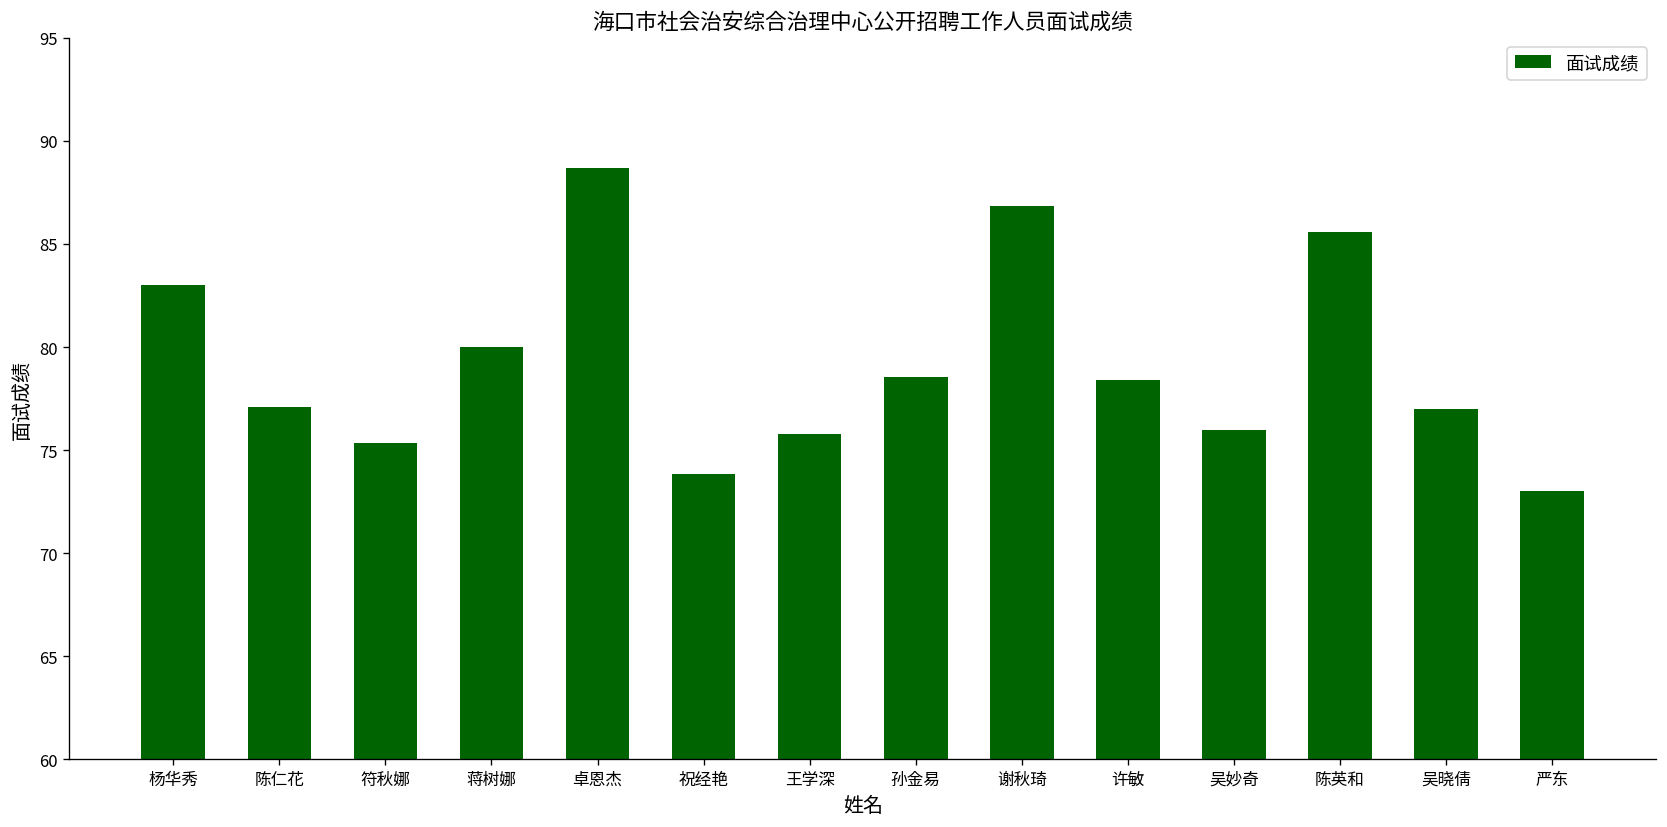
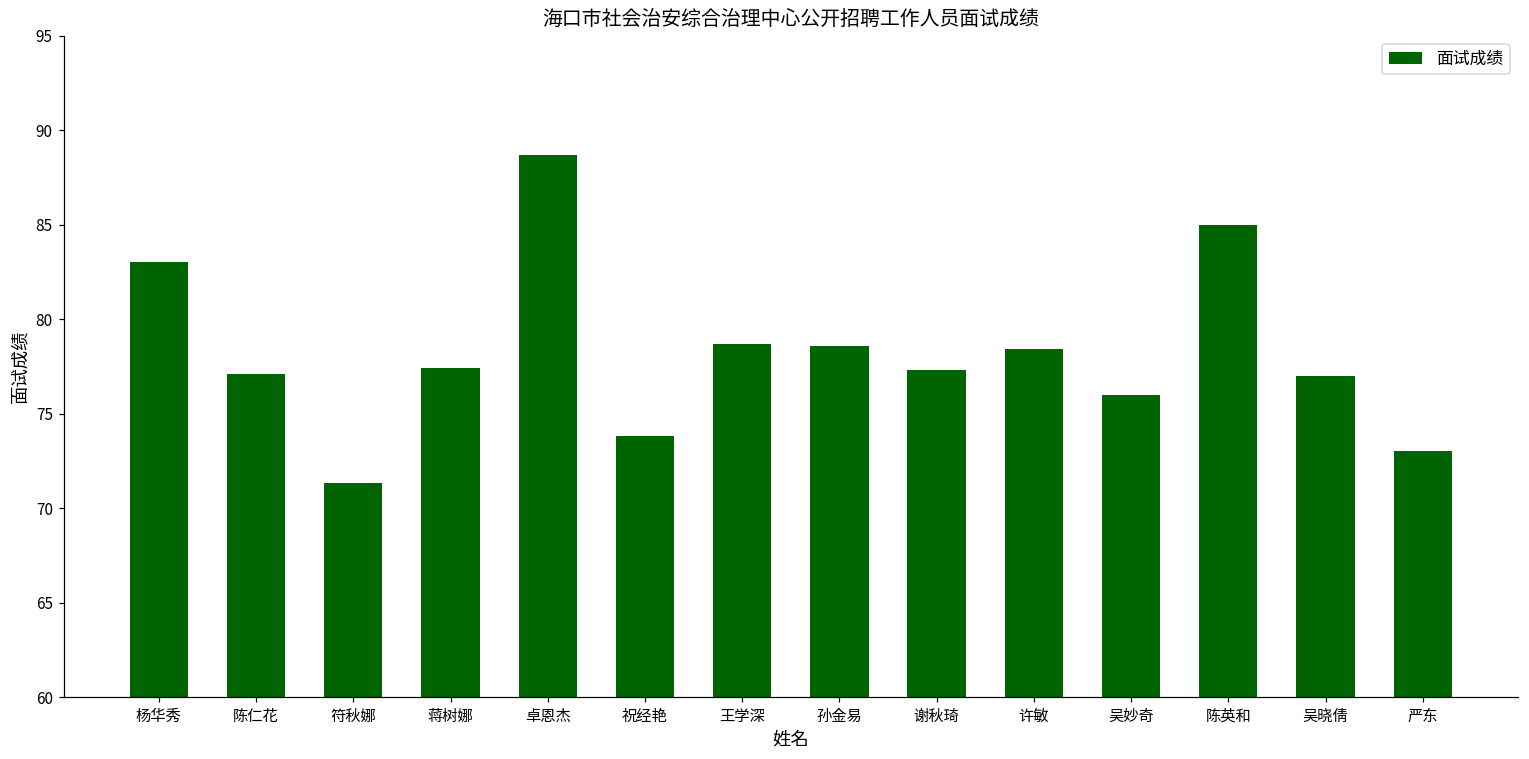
符秋娜: 75.3 -> 71.3
蒋树娜: 80.0 -> 77.4
王学深: 75.8 -> 78.7
谢秋琦: 86.8 -> 77.3
陈英和: 85.6 -> 85.0
